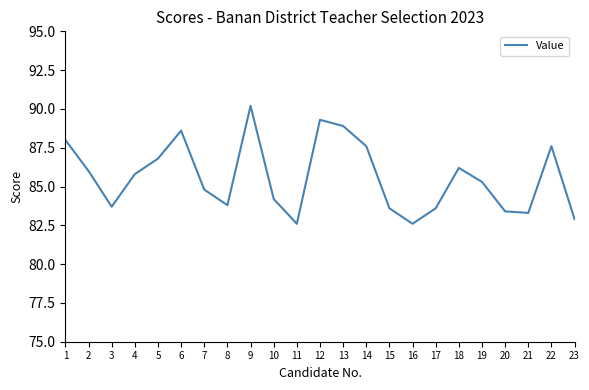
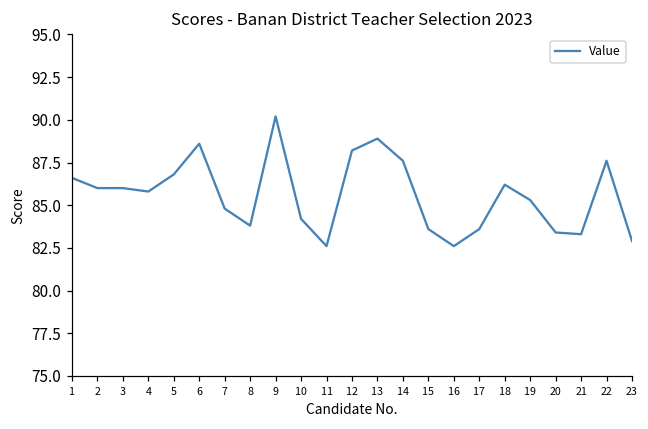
1: 88.0 -> 86.6
3: 83.7 -> 86.0
12: 89.3 -> 88.2
